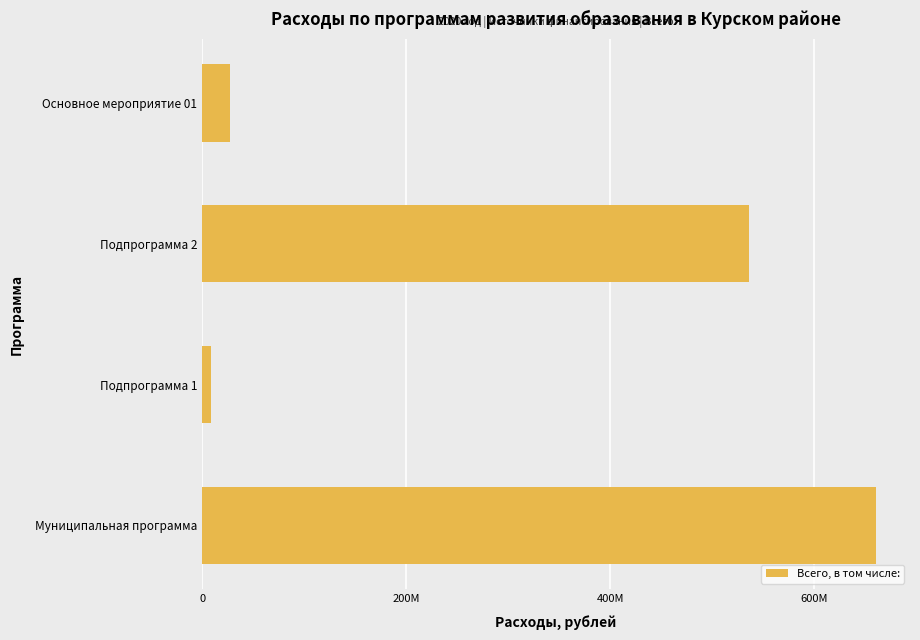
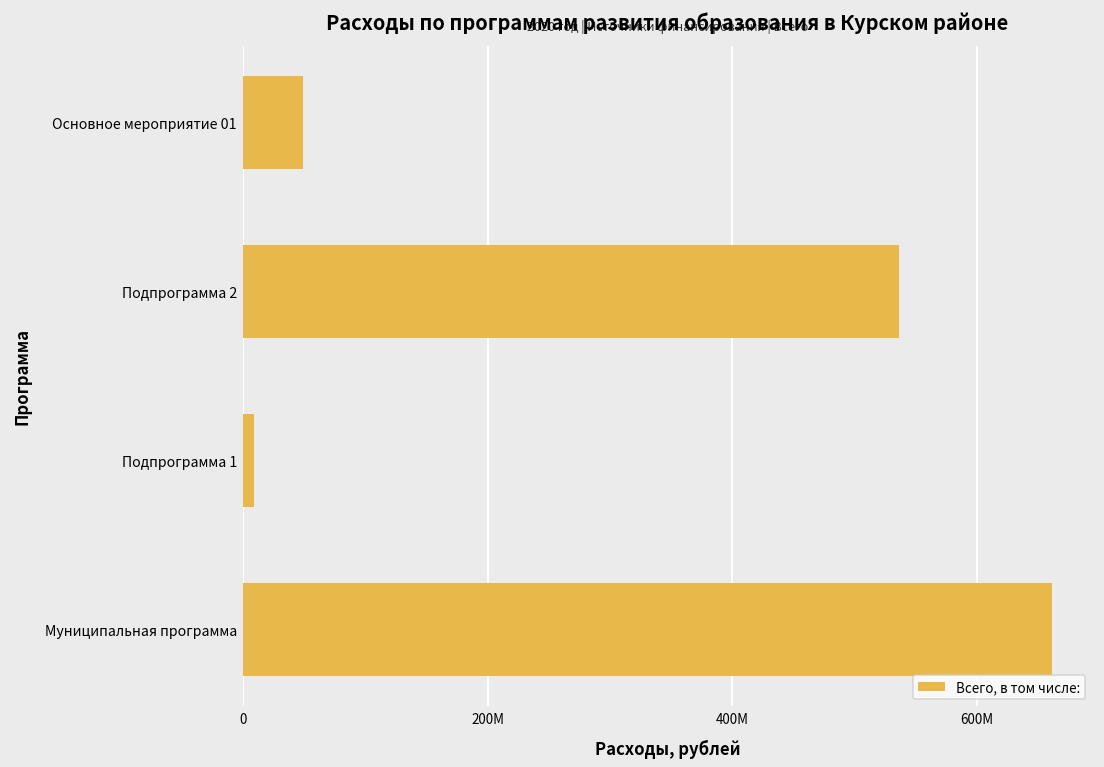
Основное мероприятие 01: 27000000 -> 49000000
